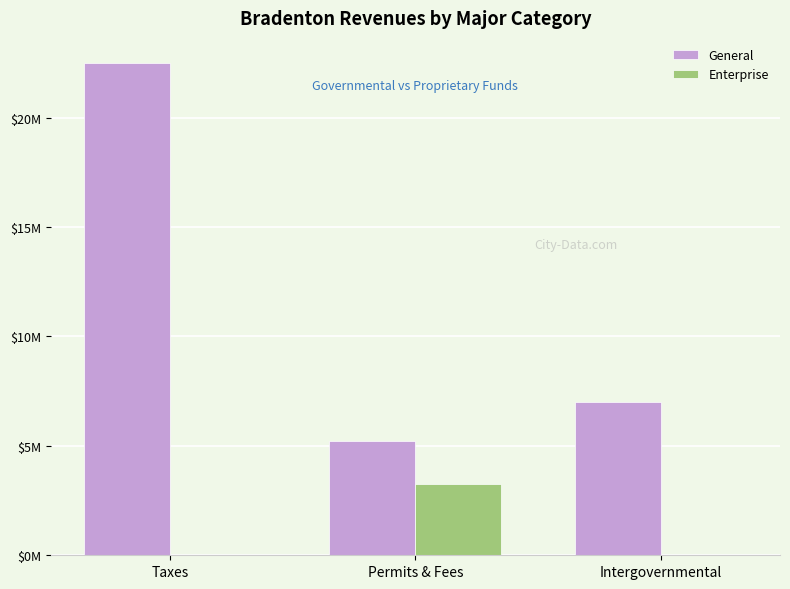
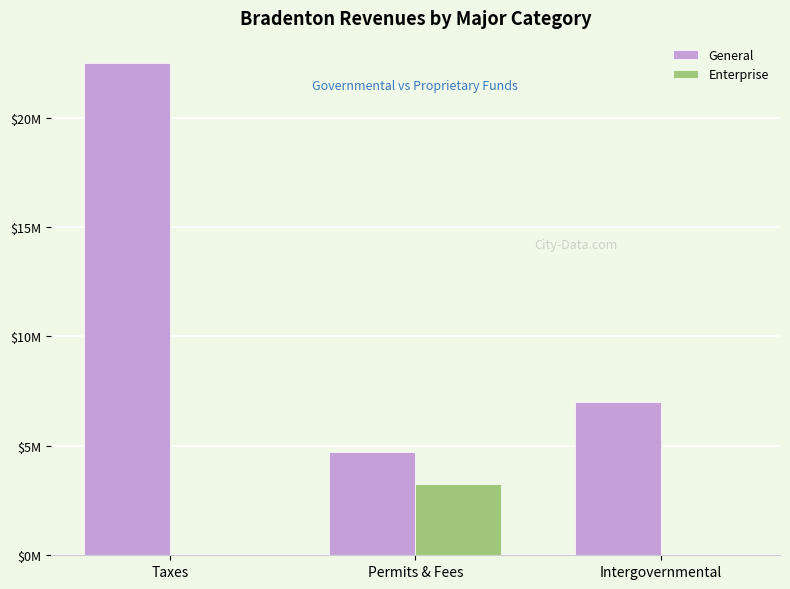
General, Permits & Fees: $5200000 -> $4700000
